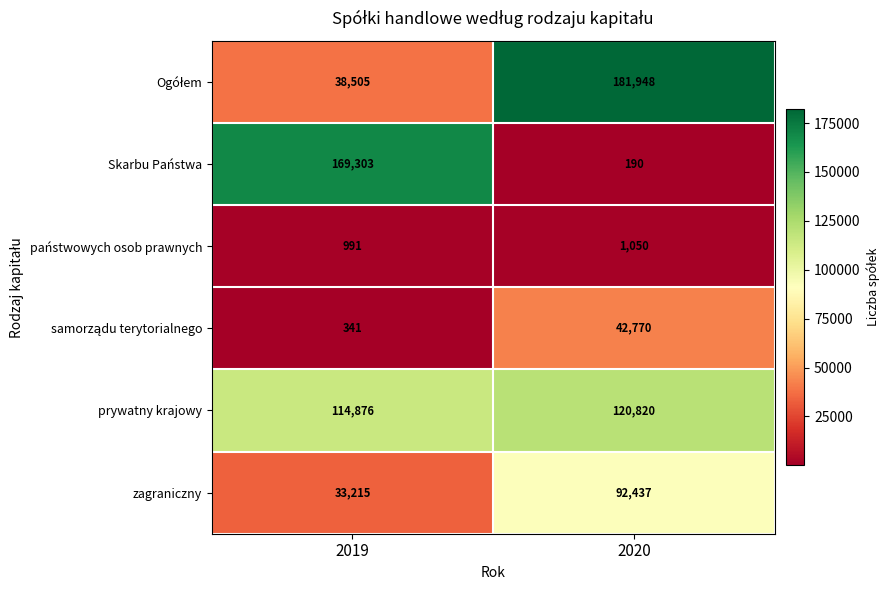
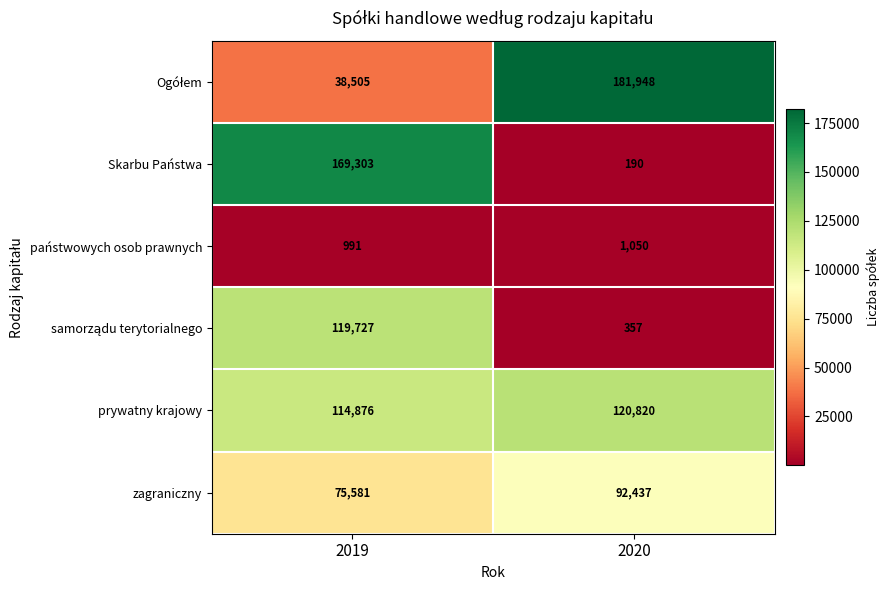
samorządu terytorialnego, 2019: 341 -> 119,727
samorządu terytorialnego, 2020: 42,770 -> 357
zagraniczny, 2019: 33,215 -> 75,581
